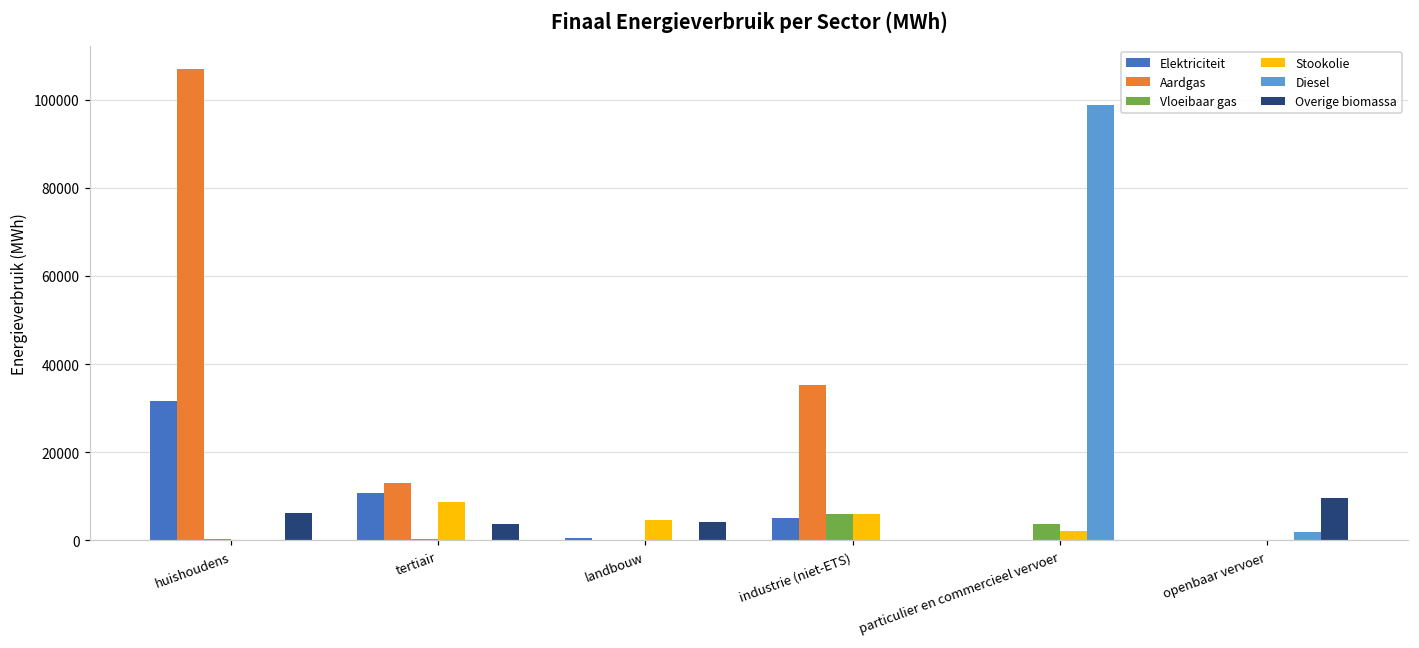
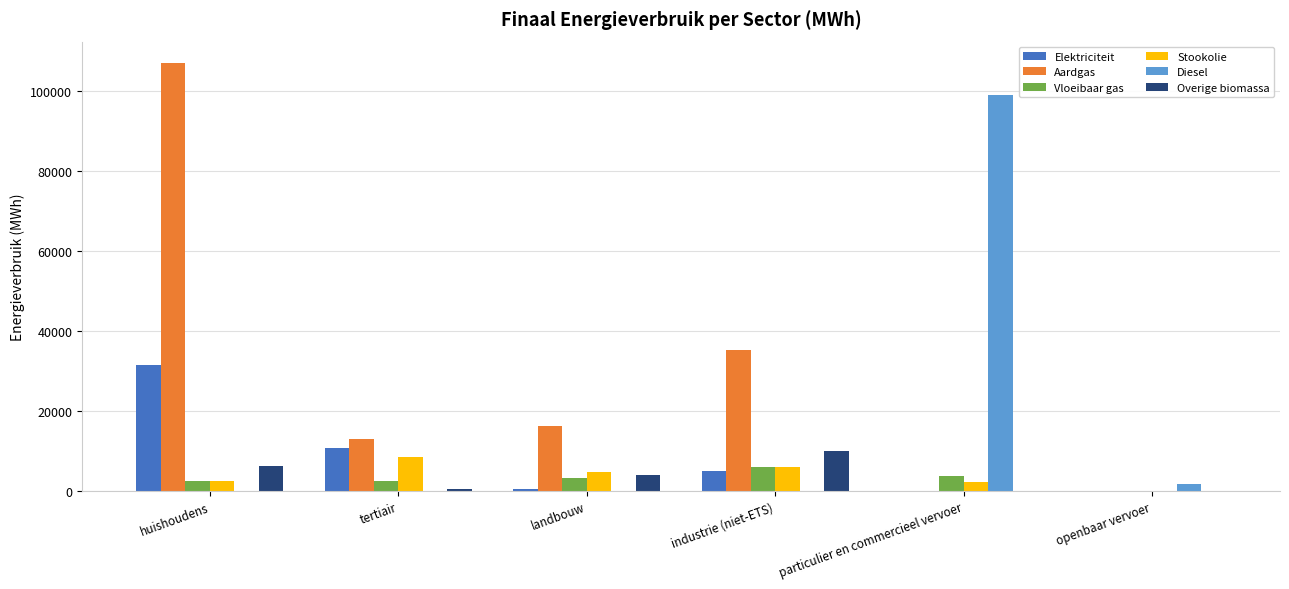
Vloeibaar gas, huishoudens: 0 -> 3000
Stookolie, huishoudens: 0 -> 3000
Vloeibaar gas, tertiair: 0 -> 2000
Overige biomassa, tertiair: 4000 -> 0
Aardgas, landbouw: 0 -> 16000
Vloeibaar gas, landbouw: 0 -> 3000
Overige biomassa, industrie (niet-ETS): 0 -> 10000
Overige biomassa, openbaar vervoer: 10000 -> 0
